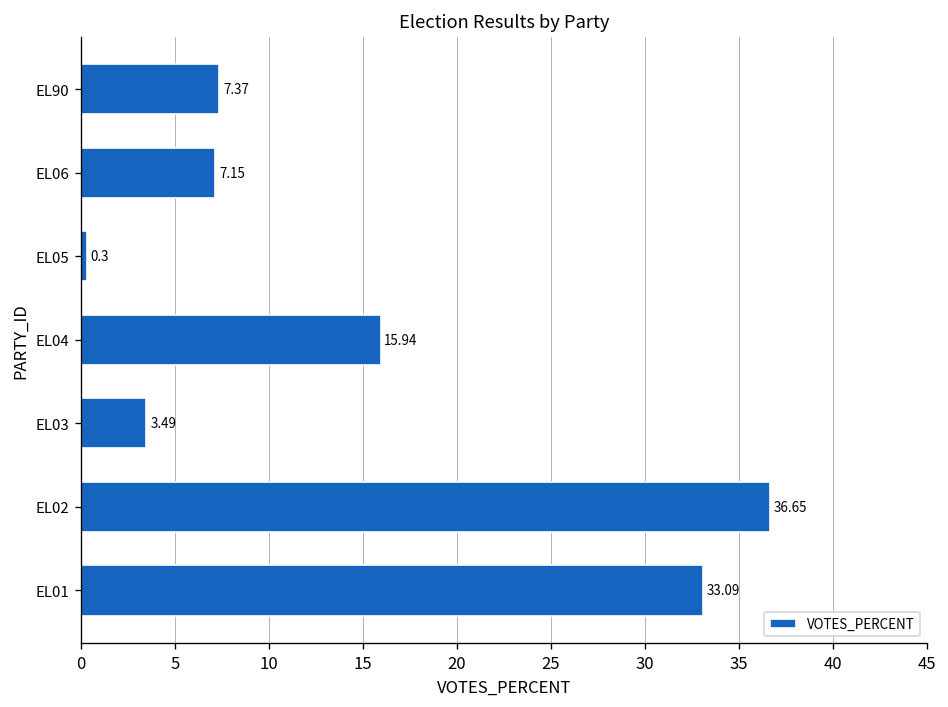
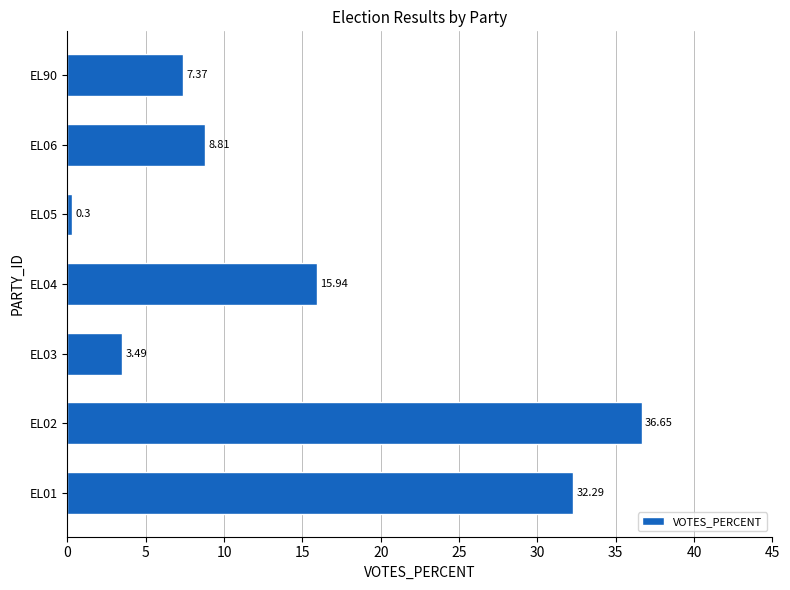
EL06: 7.15 -> 8.81
EL01: 33.09 -> 32.29
